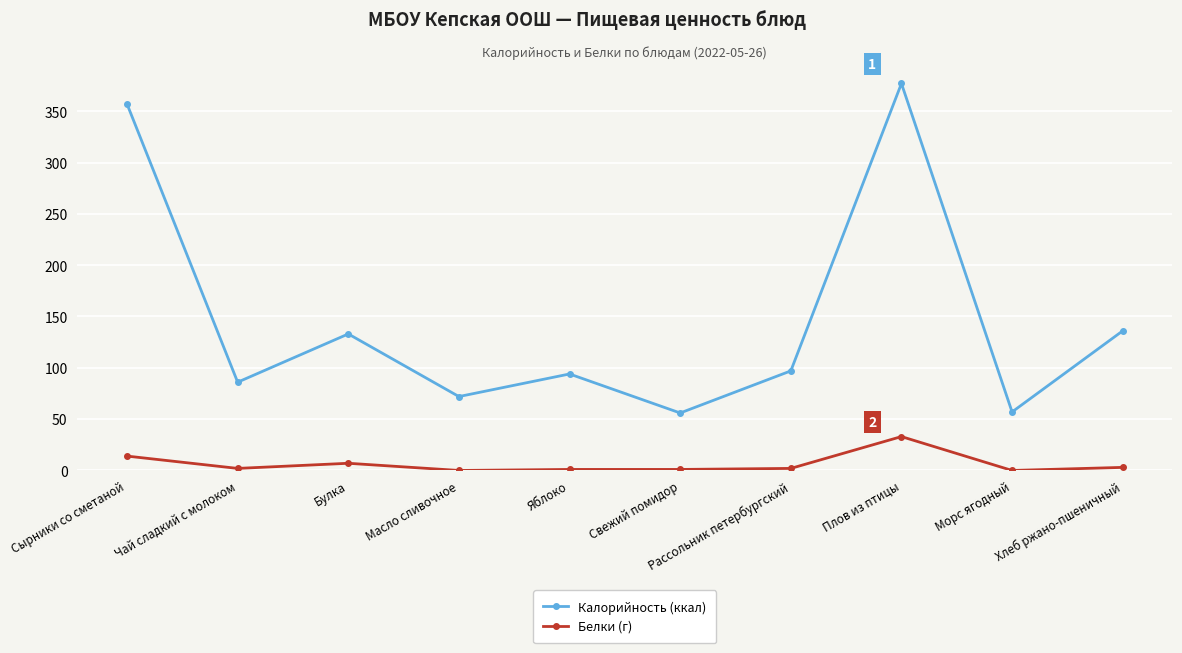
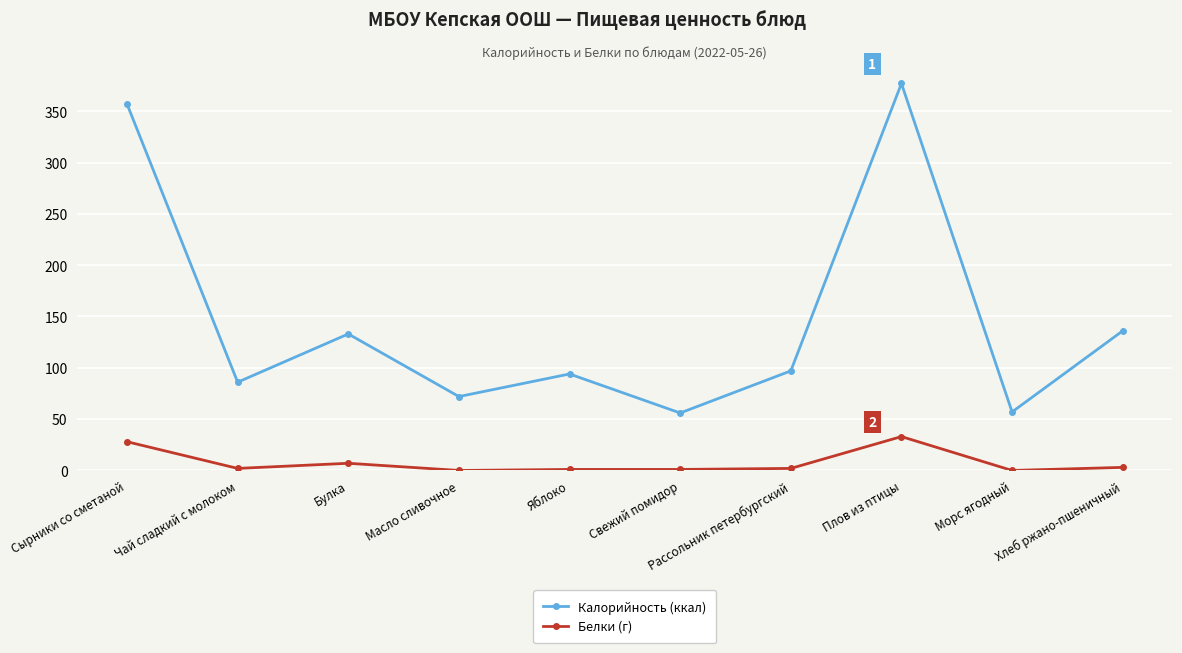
Белки (г), Сырники со сметаной: 14 -> 28
